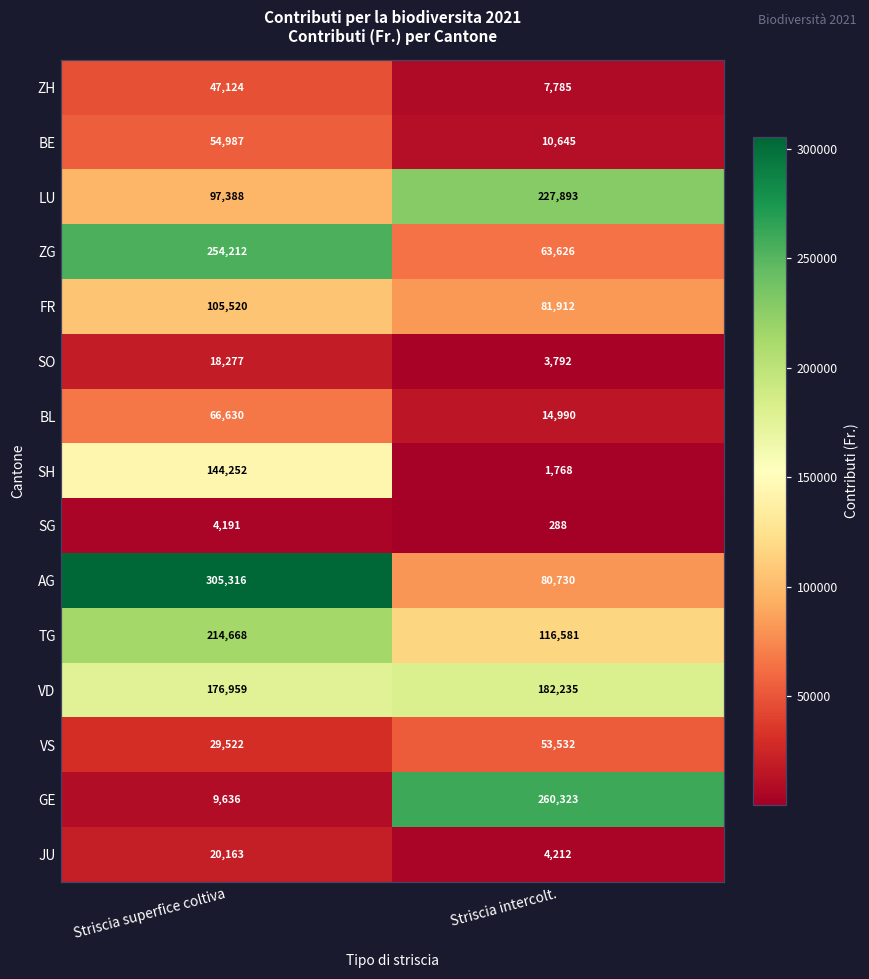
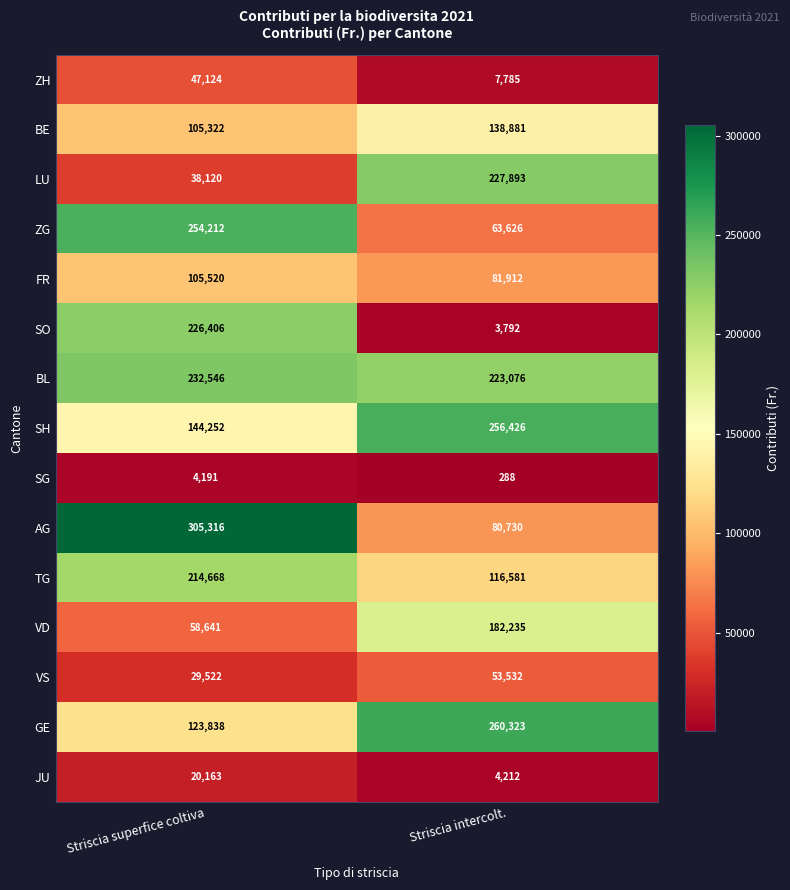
BE, Striscia superfice coltiva: 54,987 -> 105,322
BE, Striscia intercolt.: 10,645 -> 138,881
LU, Striscia superfice coltiva: 97,388 -> 38,120
SO, Striscia superfice coltiva: 18,277 -> 226,406
BL, Striscia superfice coltiva: 66,630 -> 232,546
BL, Striscia intercolt.: 14,990 -> 223,076
SH, Striscia intercolt.: 1,768 -> 256,426
VD, Striscia superfice coltiva: 176,959 -> 58,641
GE, Striscia superfice coltiva: 9,636 -> 123,838
